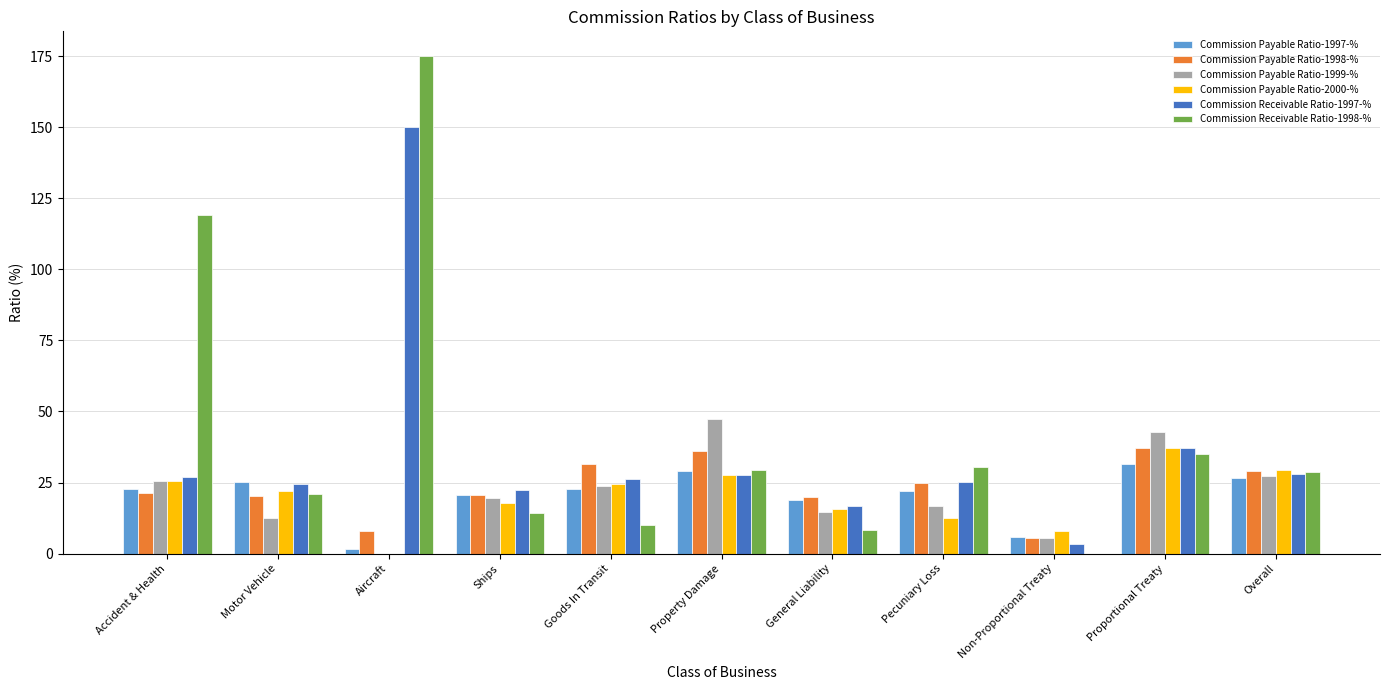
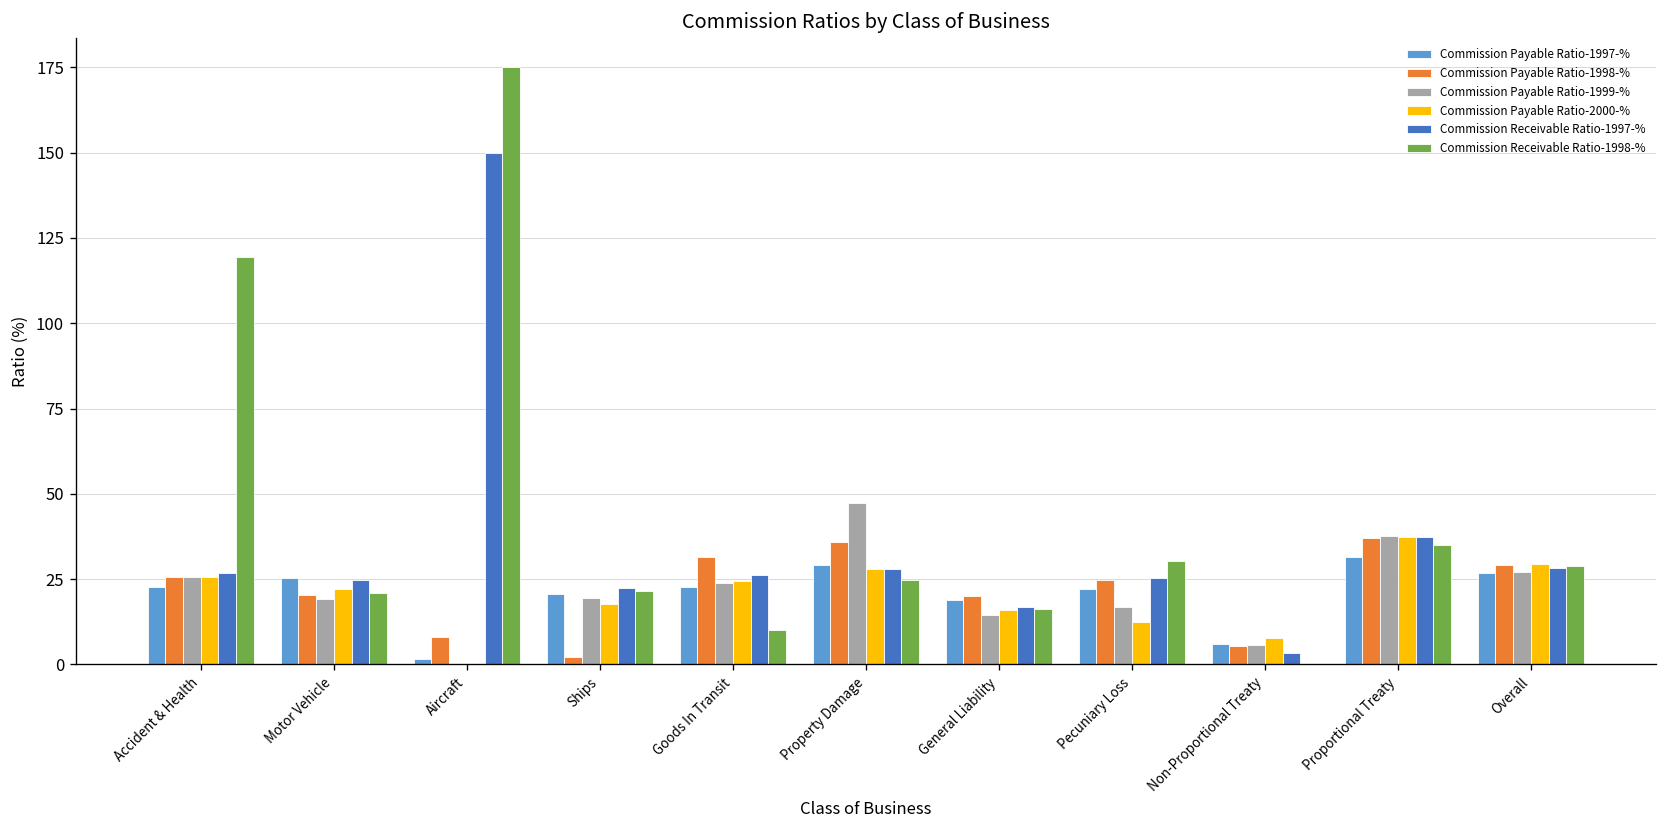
Commission Payable Ratio-1998-%, Accident & Health: 21 -> 26
Commission Payable Ratio-1999-%, Motor Vehicle: 13 -> 19
Commission Payable Ratio-1998-%, Ships: 21 -> 2
Commission Receivable Ratio-1998-%, Ships: 14 -> 21
Commission Receivable Ratio-1998-%, Property Damage: 29 -> 25
Commission Receivable Ratio-1998-%, General Liability: 8 -> 16
Commission Payable Ratio-1999-%, Proportional Treaty: 43 -> 38
